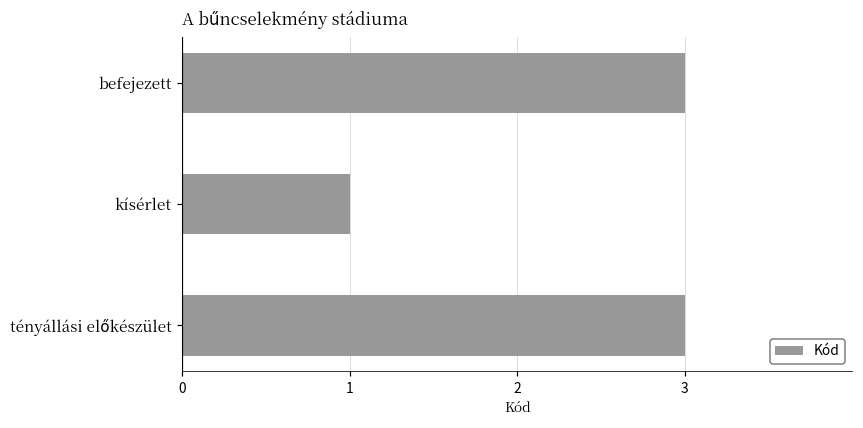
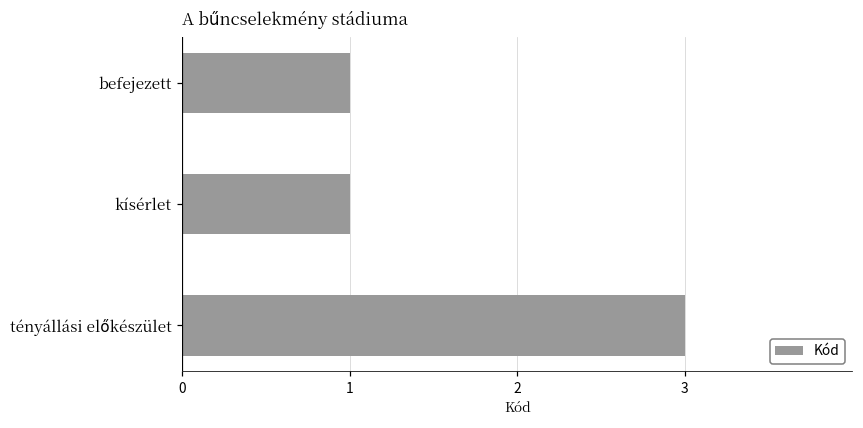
befejezett: 3 -> 1
